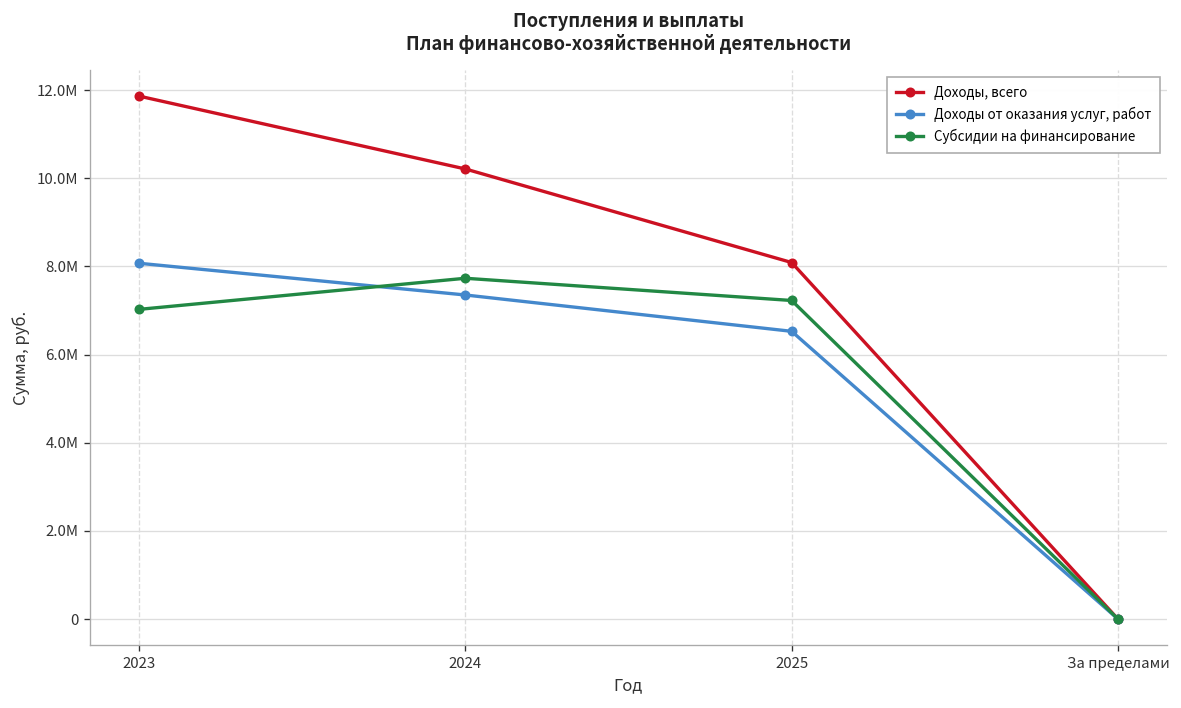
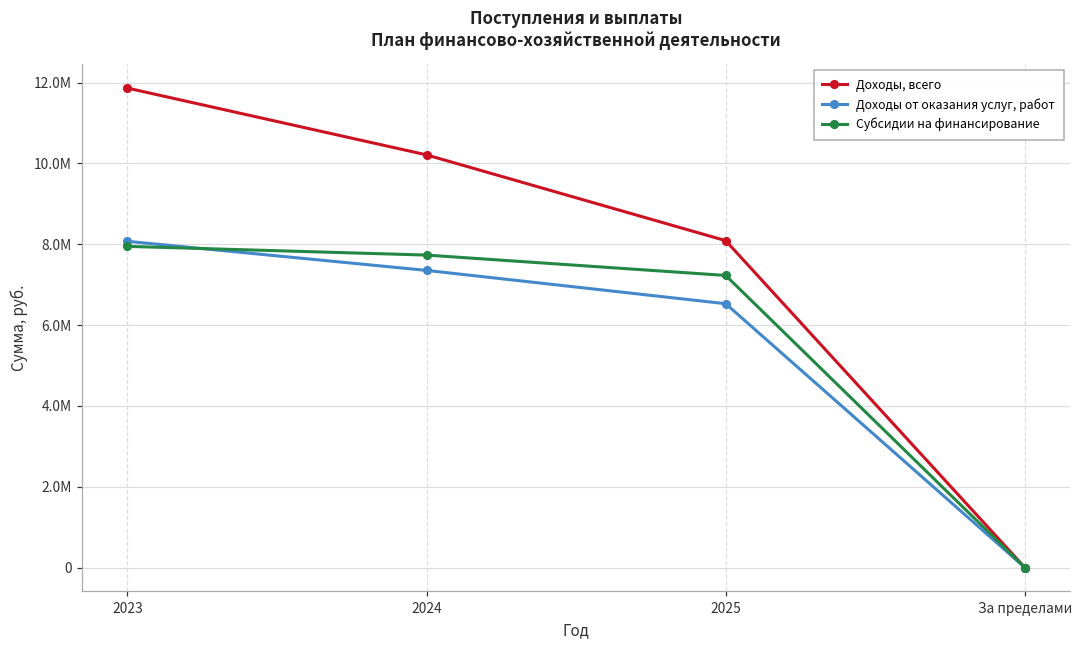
Субсидии на финансирование, 2023: 7.0М -> 7.9М
